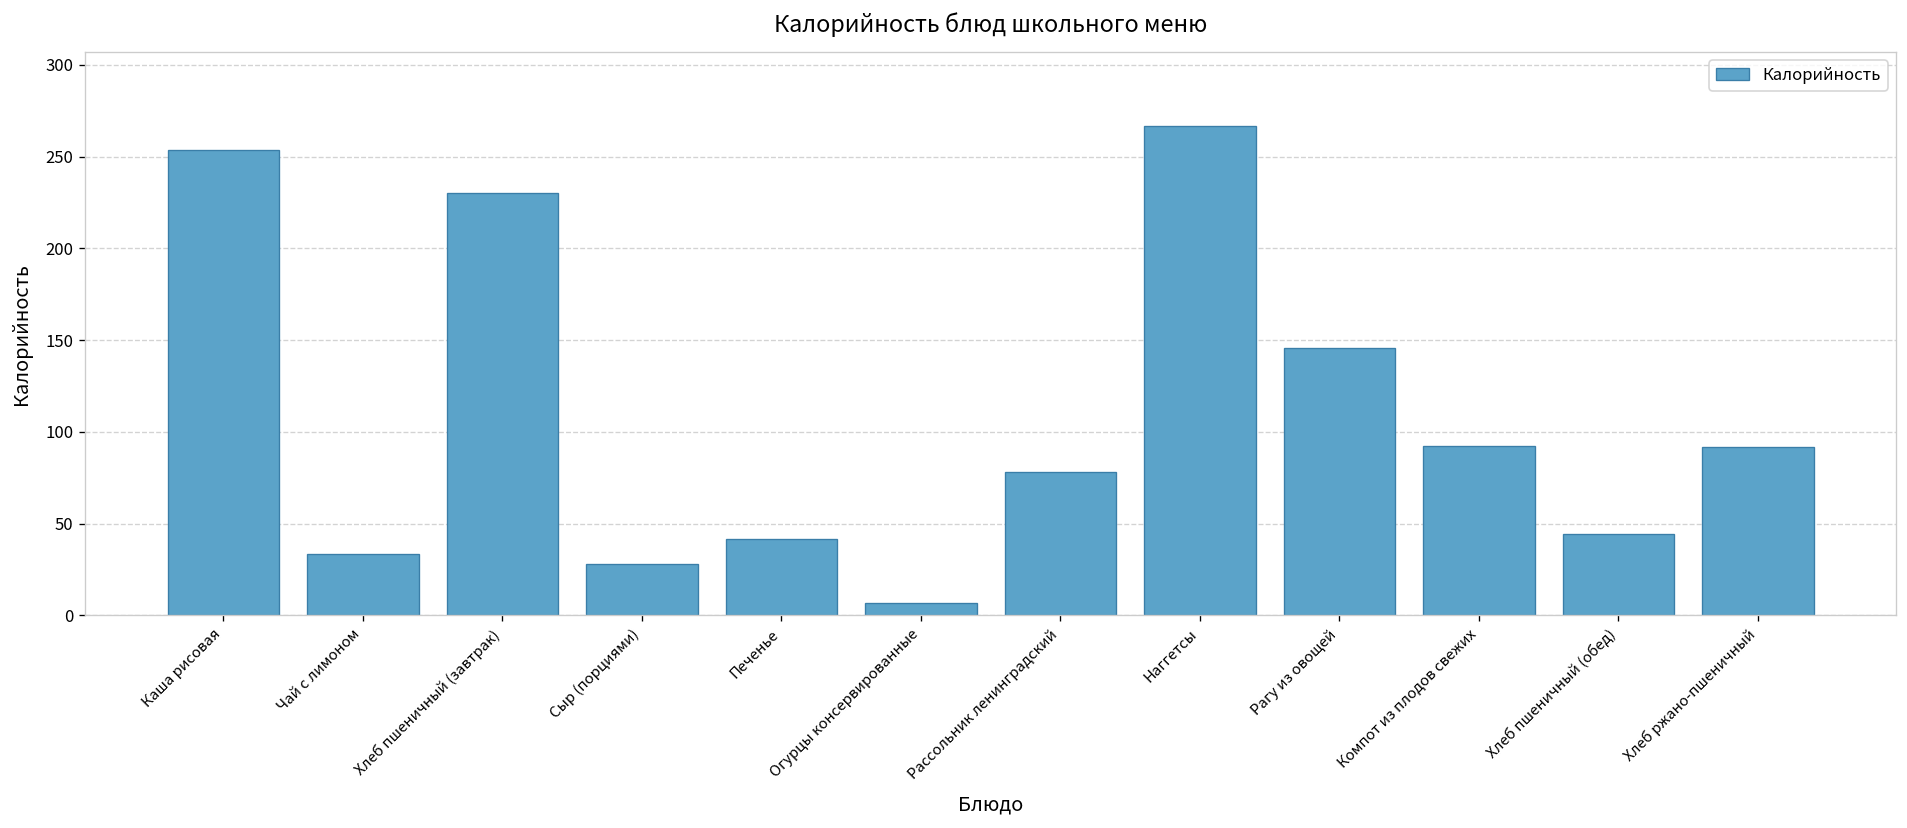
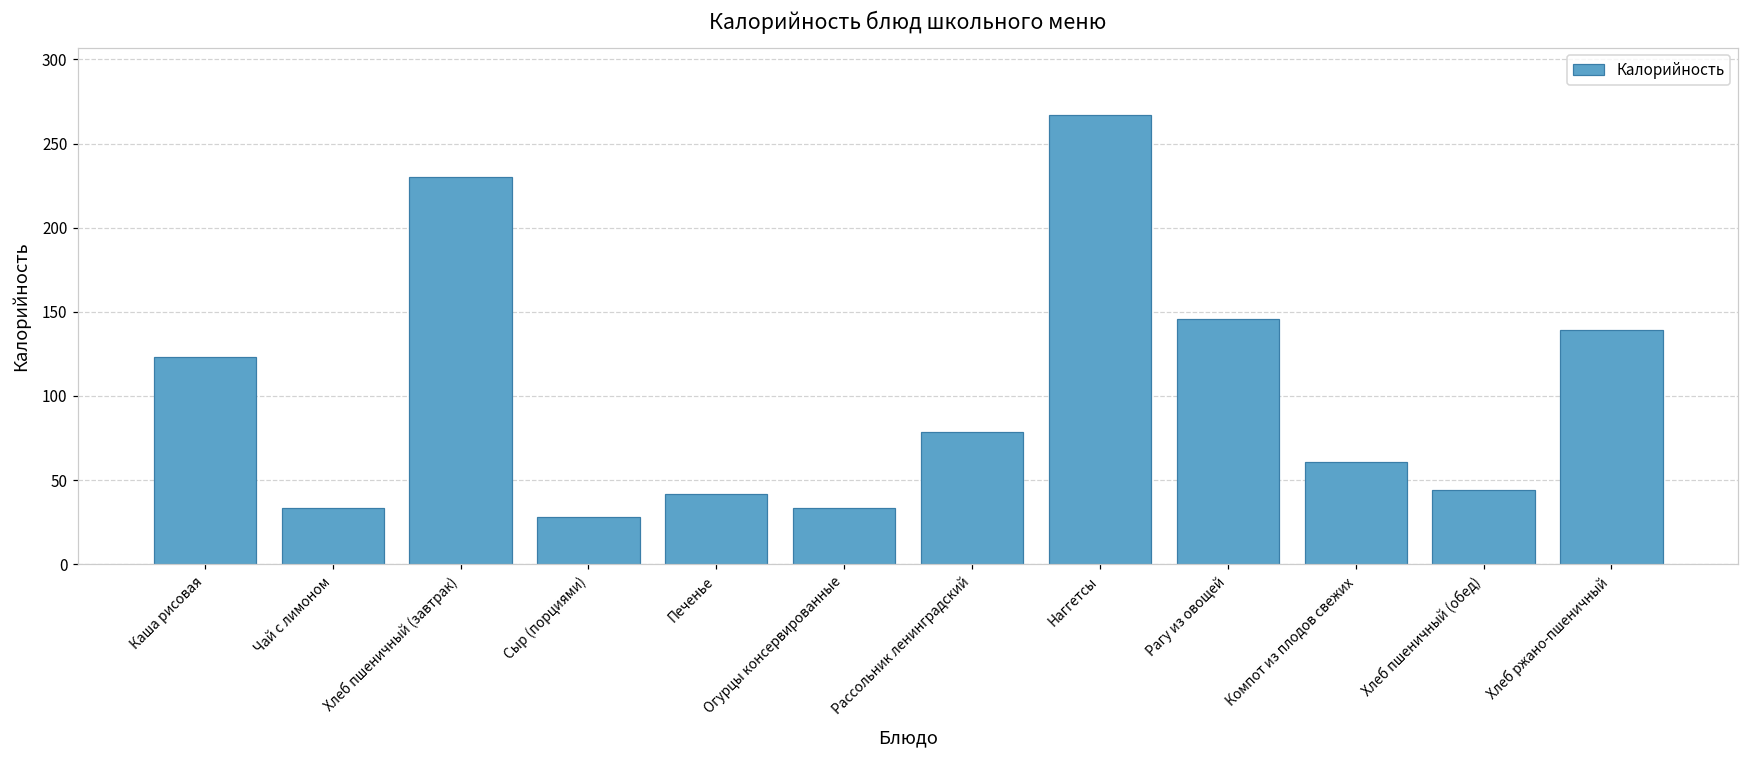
Каша рисовая: 254 -> 123
Огурцы консервированные: 7 -> 33
Компот из плодов свежих: 93 -> 61
Хлеб ржано-пшеничный: 92 -> 139
